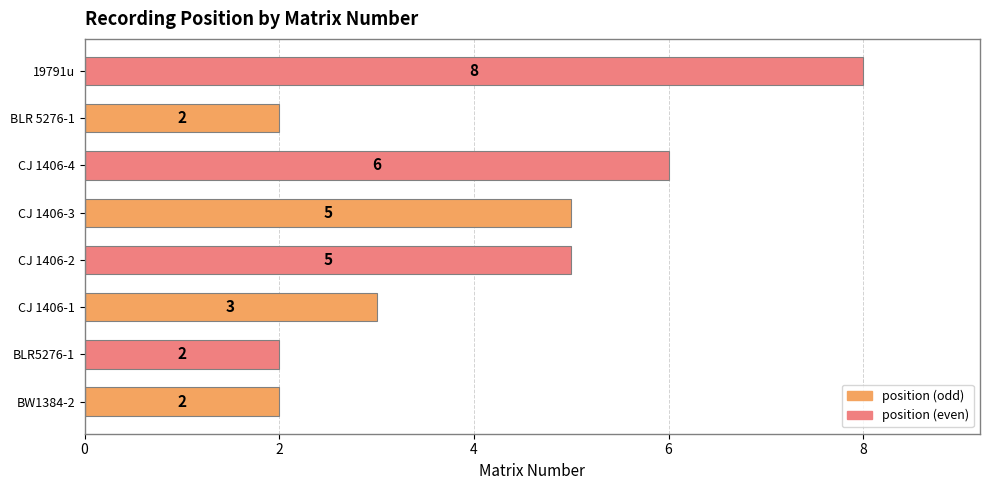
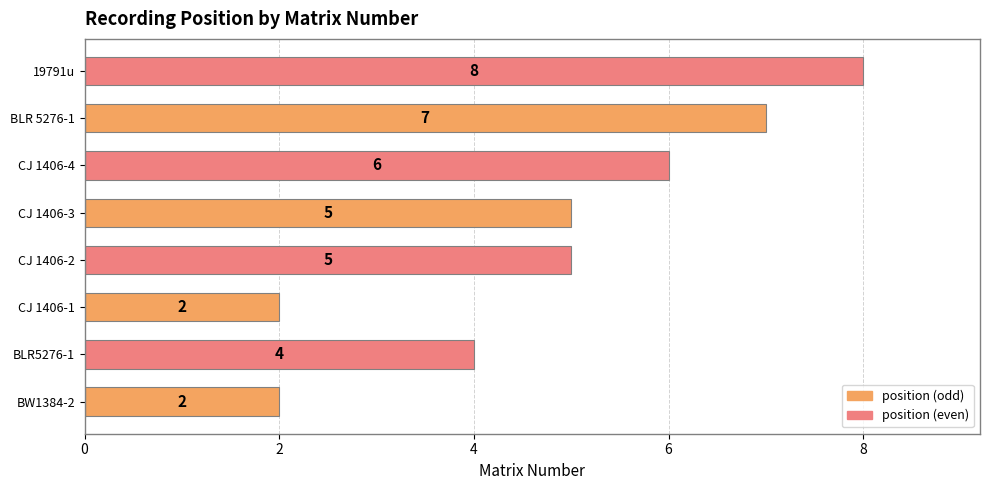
BLR 5276-1: 2 -> 7
CJ 1406-1: 3 -> 2
BLR5276-1: 2 -> 4
